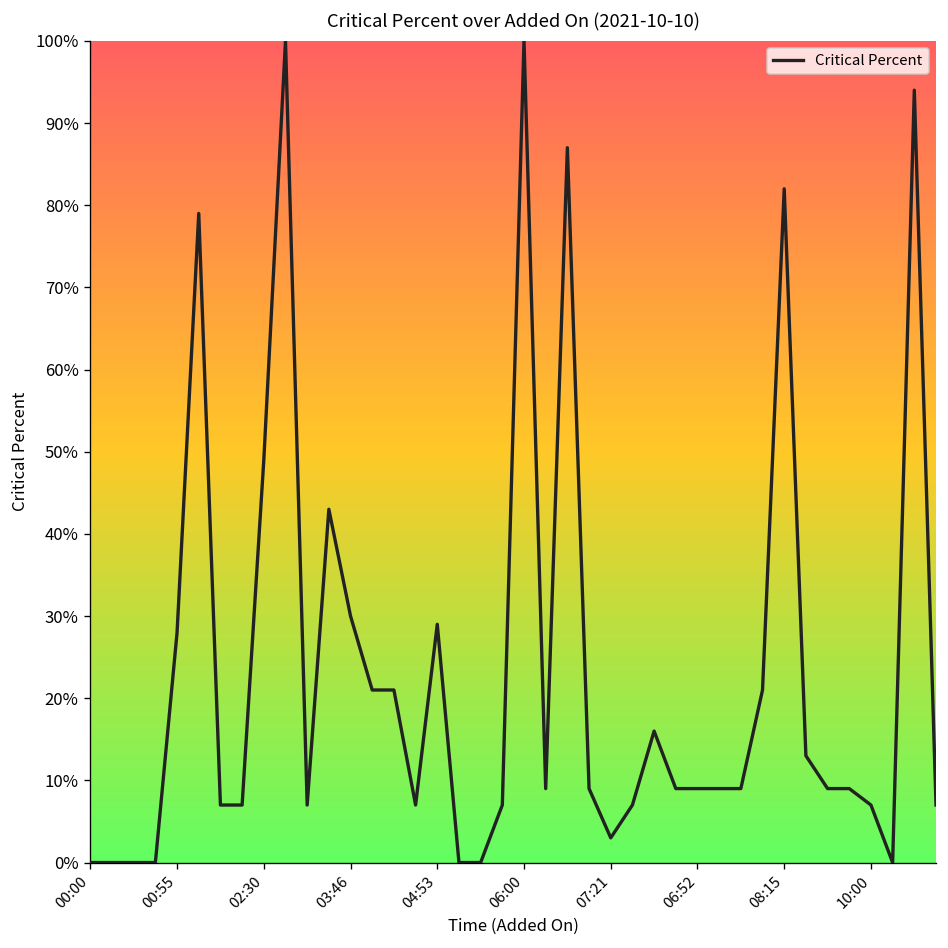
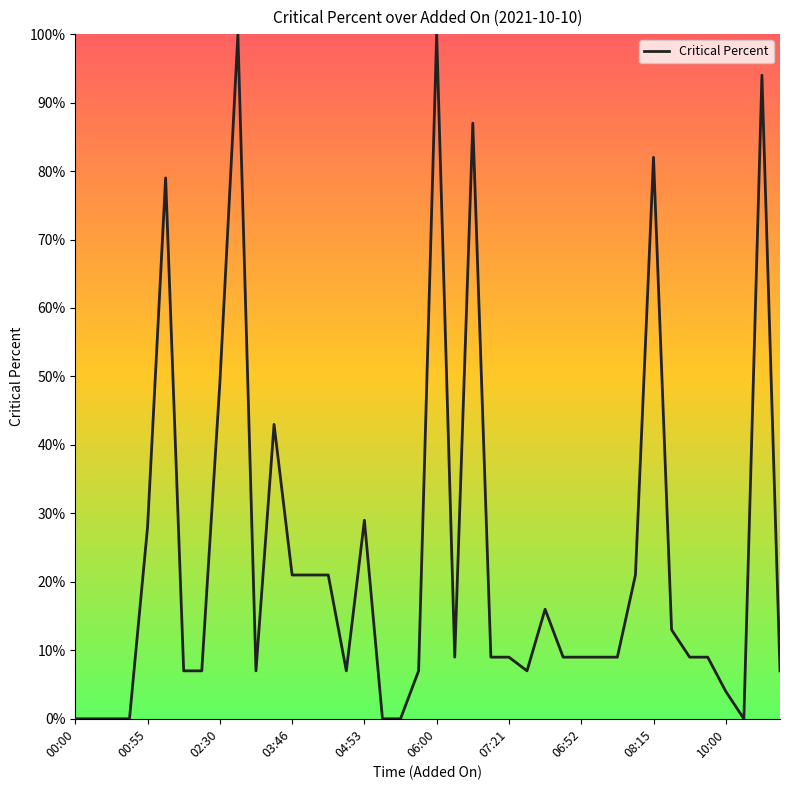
03:46: 30% -> 21%
07:21: 3% -> 9%
10:00: 7% -> 4%
